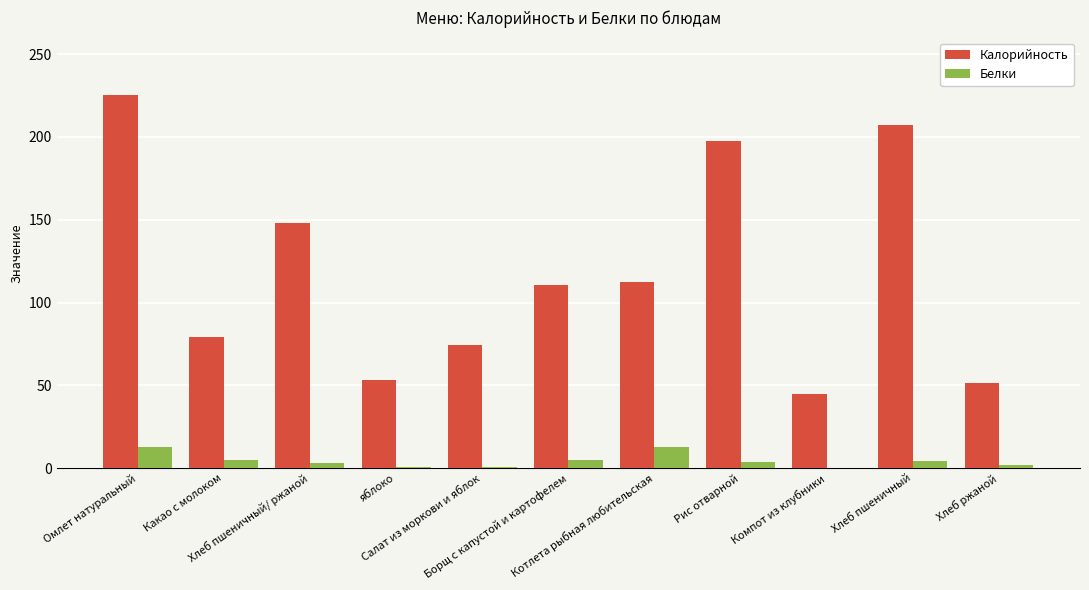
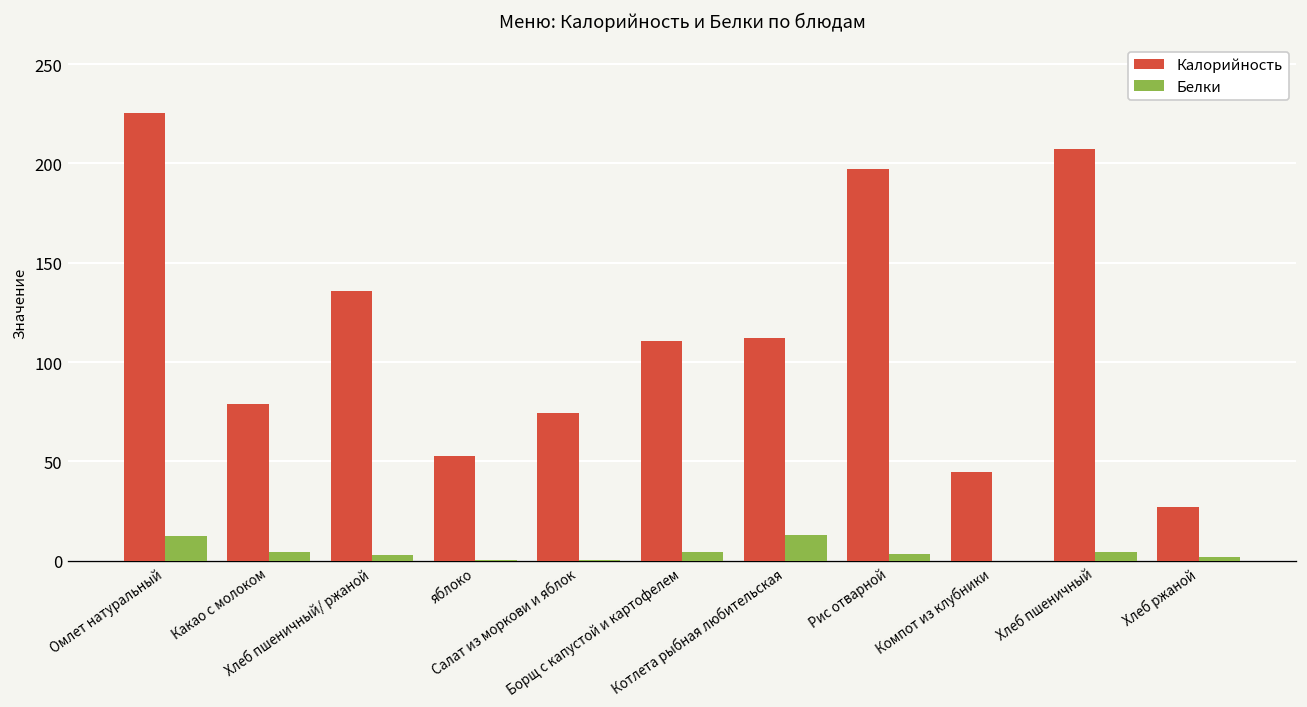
Калорийность, Хлеб пшеничный/ ржаной: 148 -> 136
Калорийность, Хлеб ржаной: 51 -> 27
